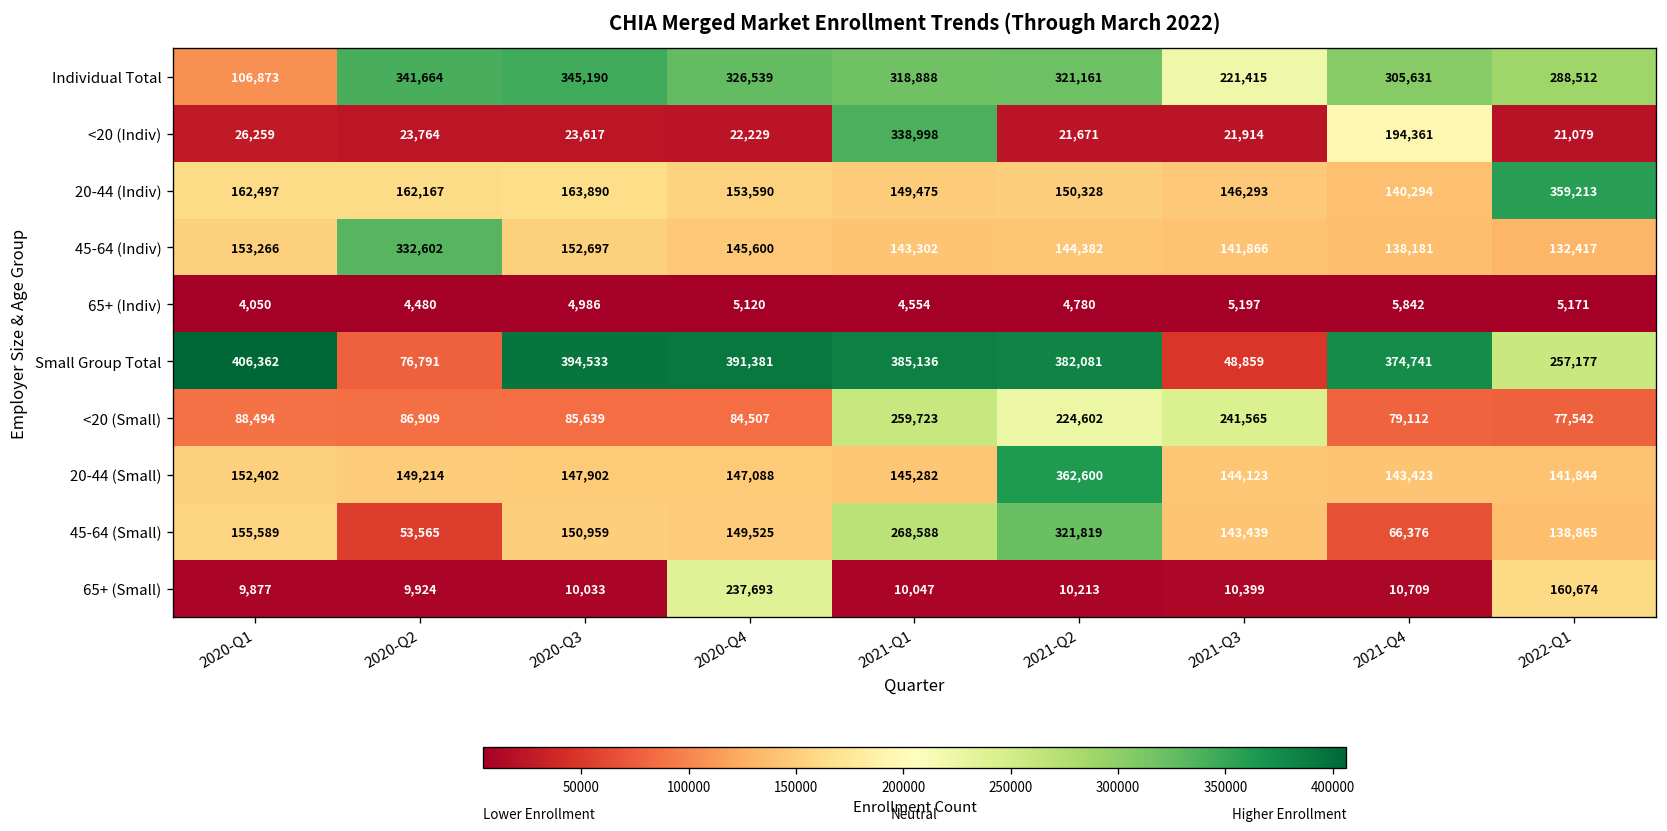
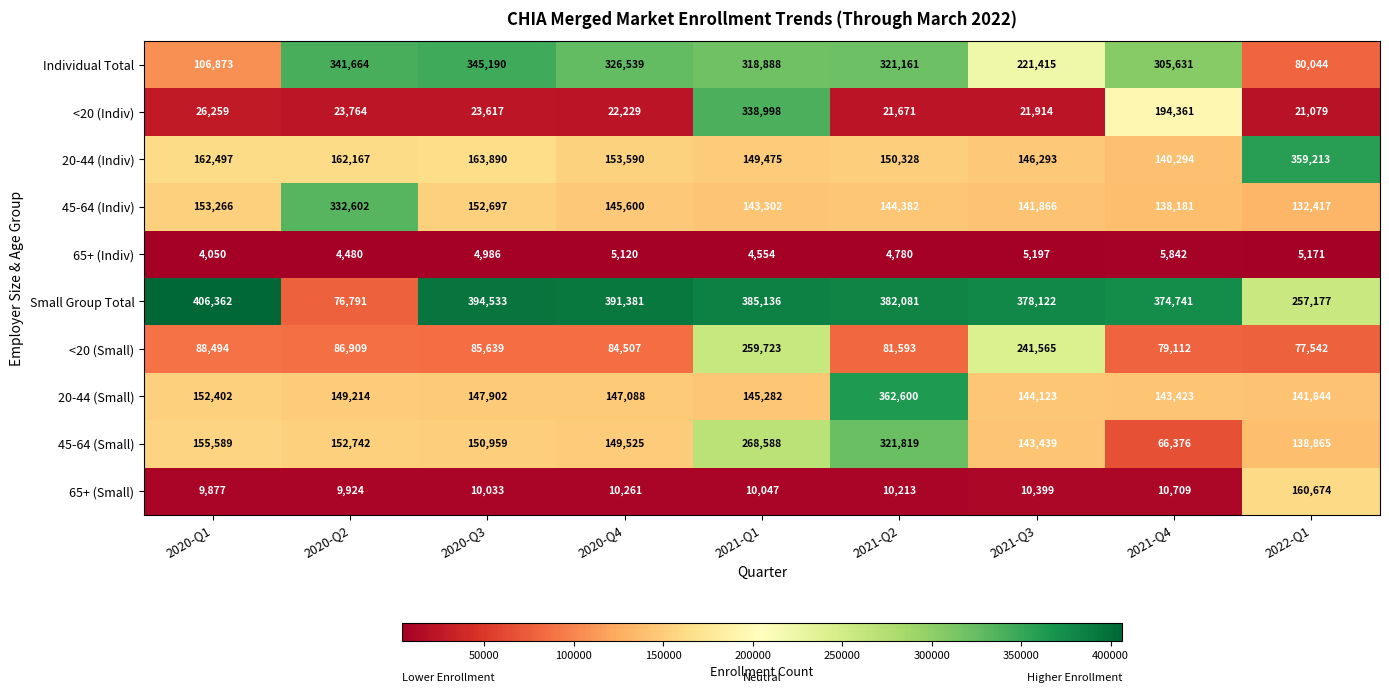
Individual Total, 2022-Q1: 288,512 -> 80,044
Small Group Total, 2021-Q3: 48,859 -> 378,122
<20 (Small), 2021-Q2: 224,602 -> 81,593
45-64 (Small), 2020-Q2: 53,565 -> 152,742
65+ (Small), 2020-Q4: 237,693 -> 10,261
